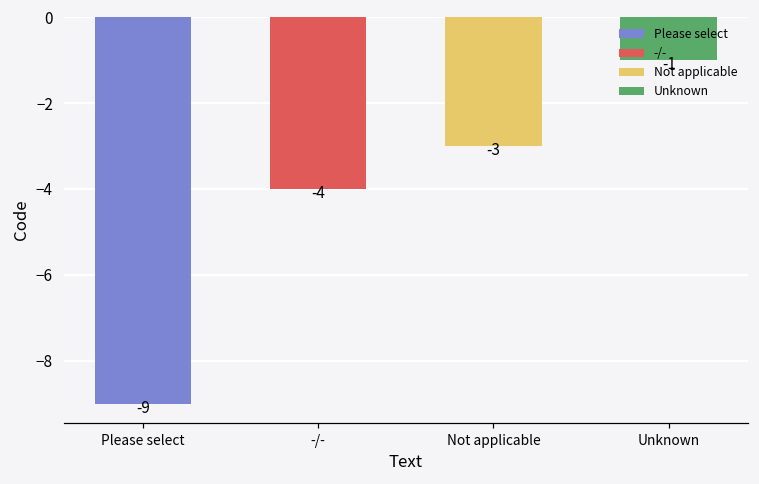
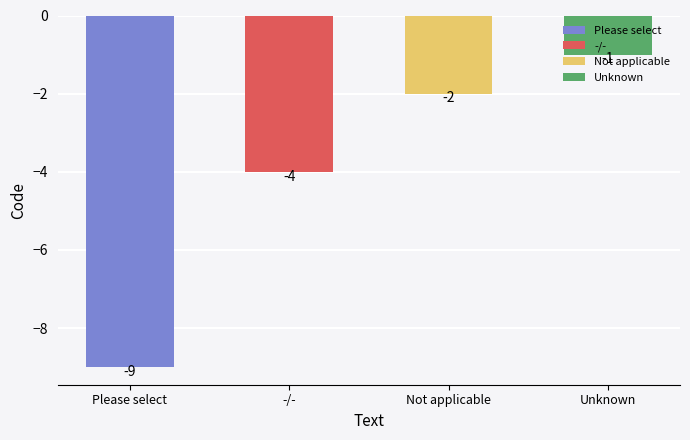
Not applicable: -3 -> -2
